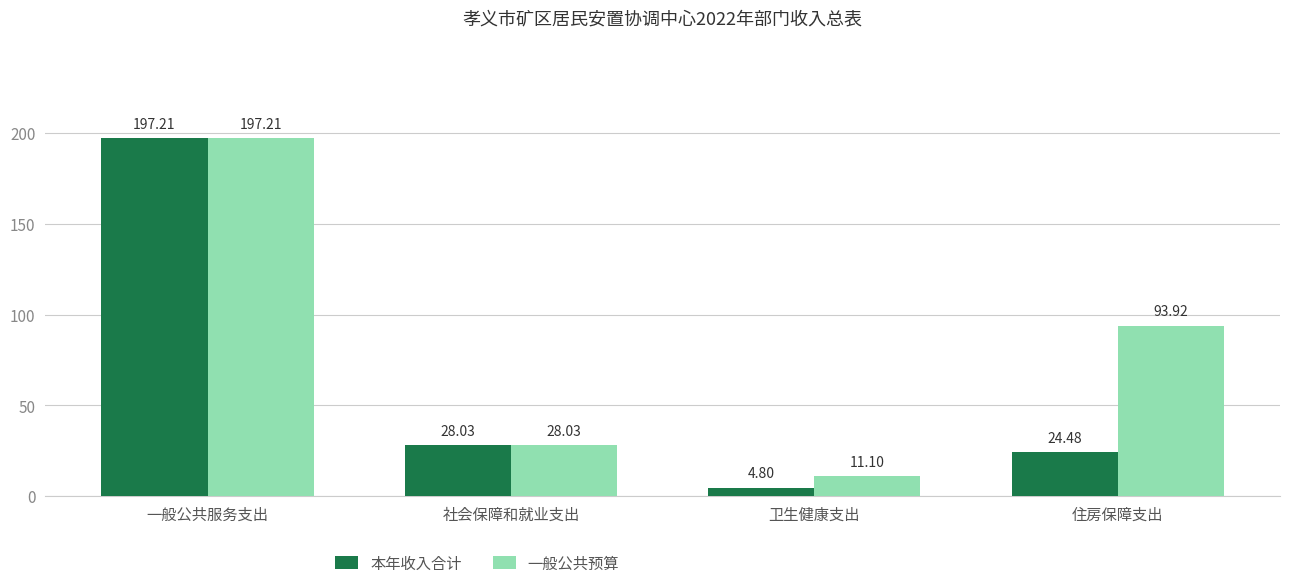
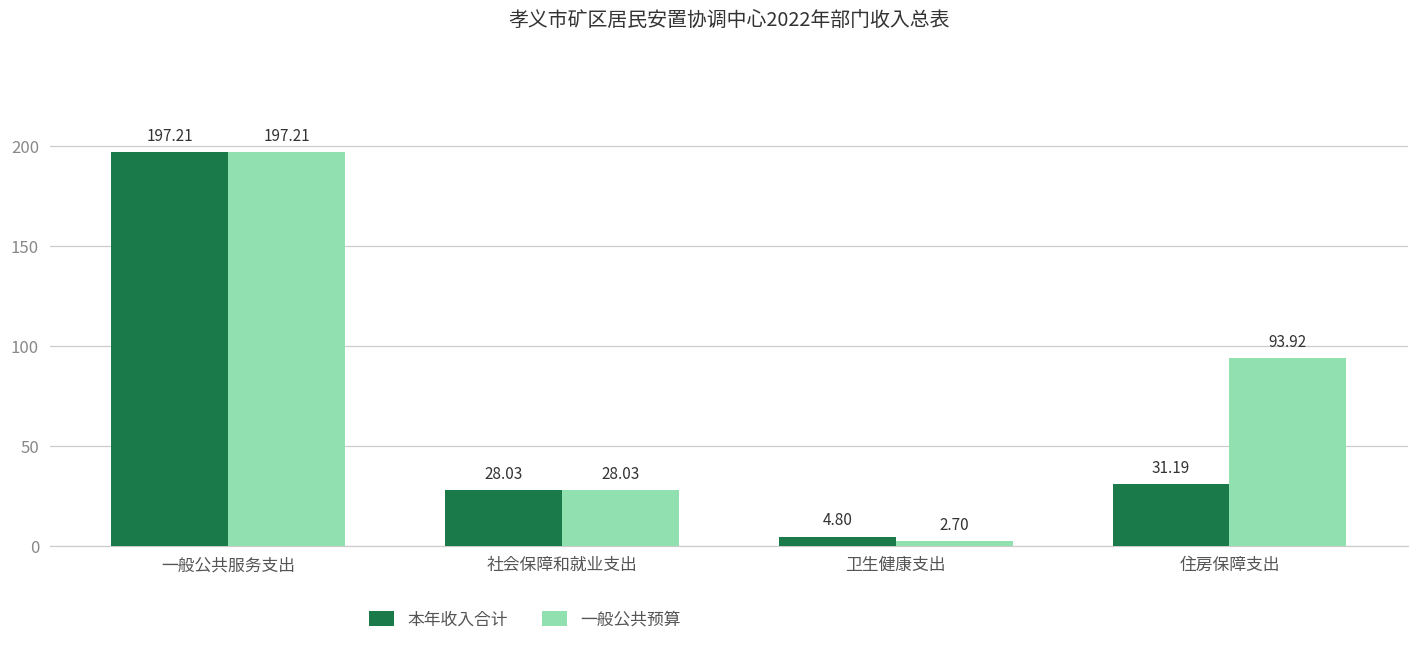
一般公共预算, 卫生健康支出: 11.10 -> 2.70
本年收入合计, 住房保障支出: 24.48 -> 31.19
